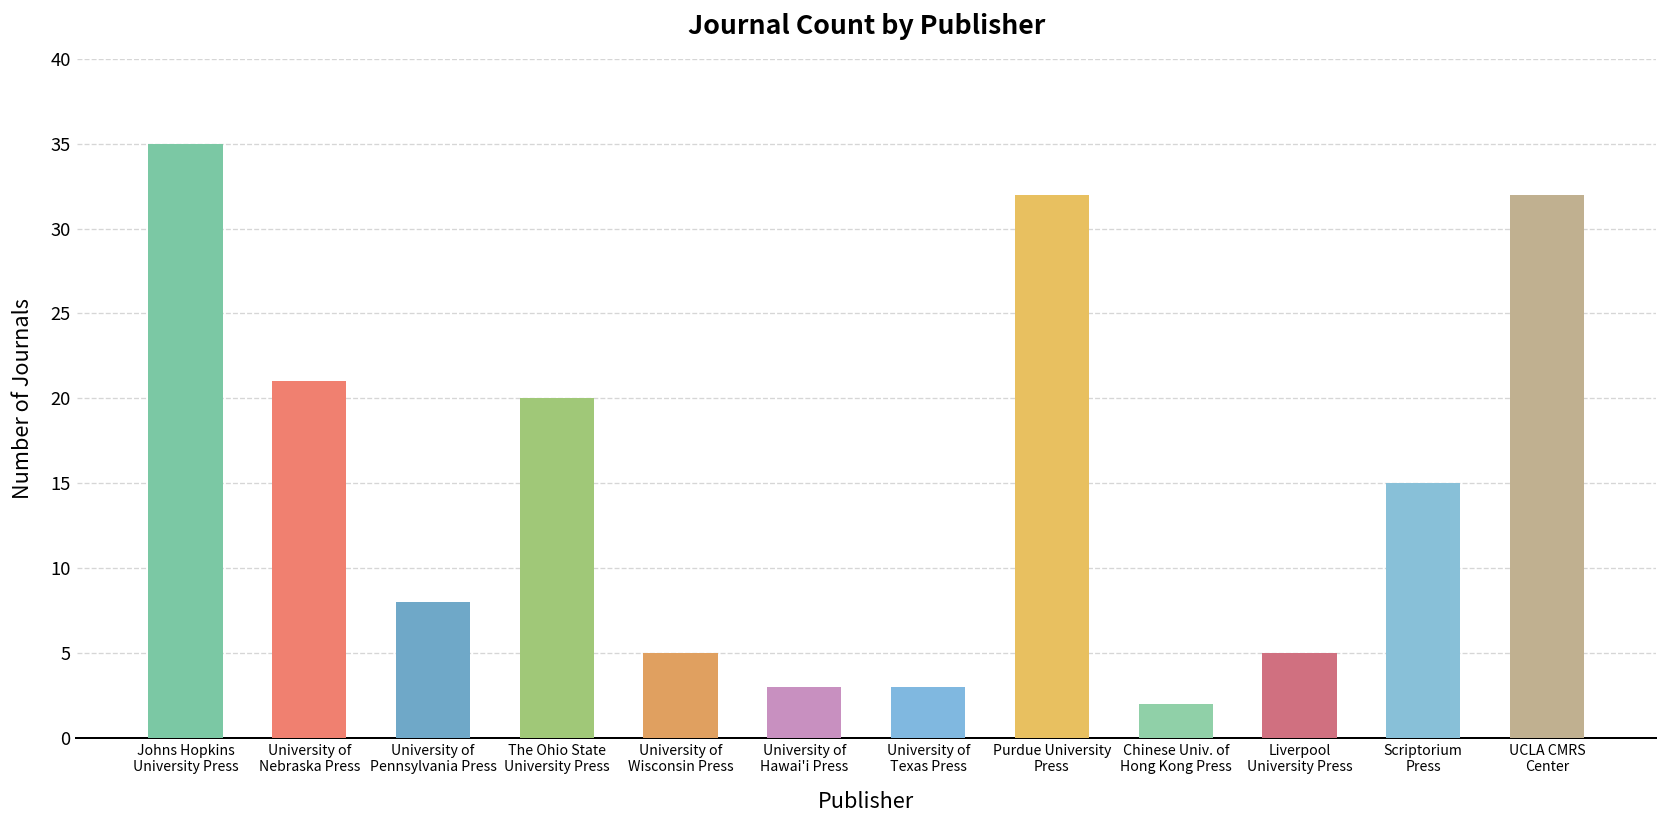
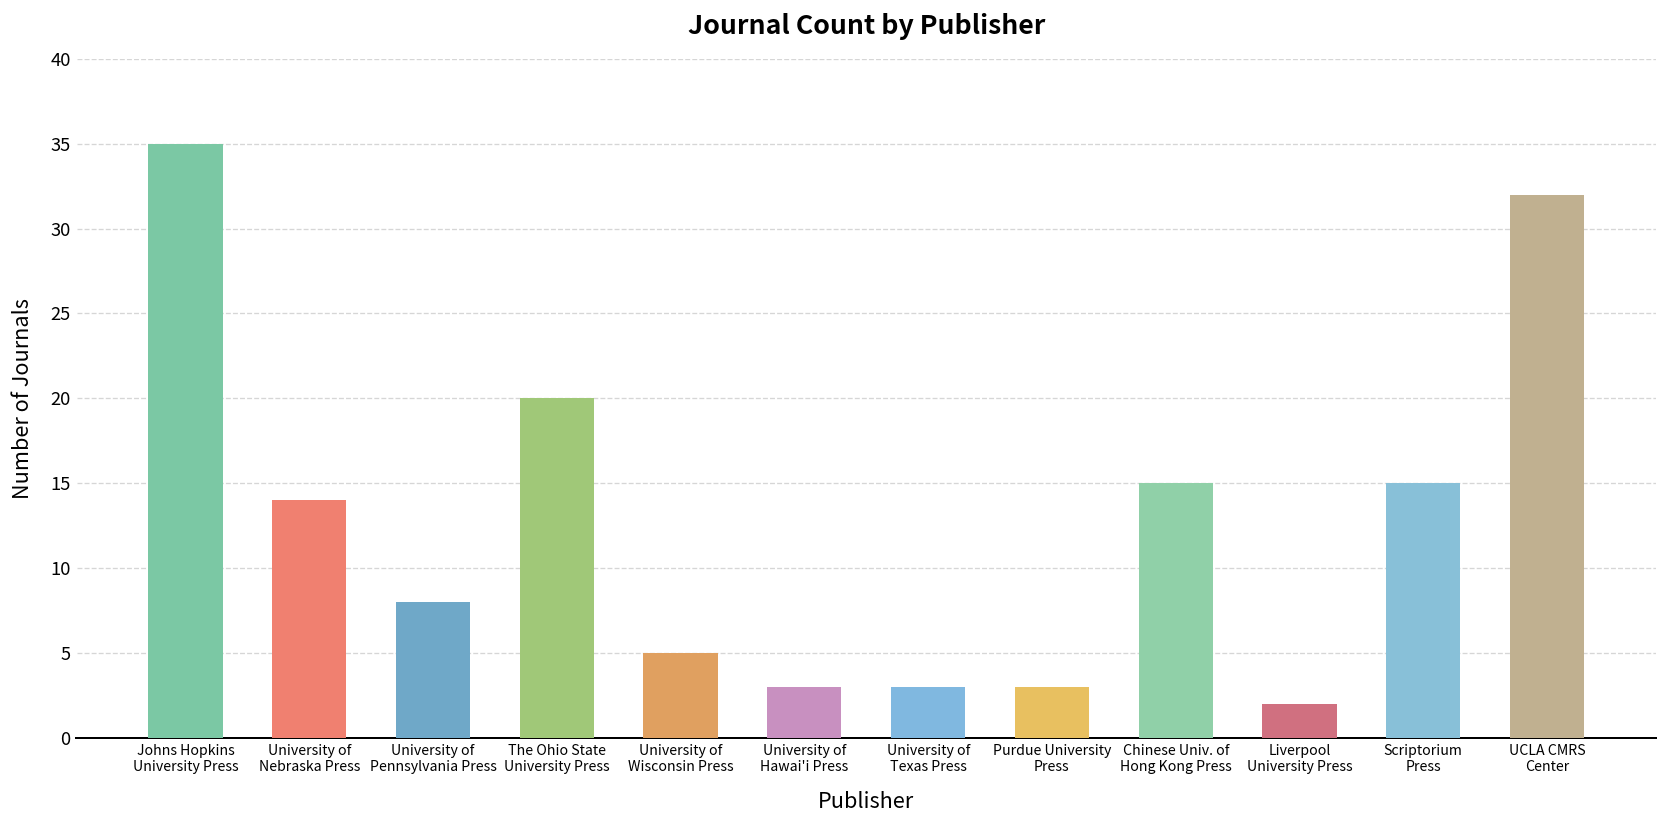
University of Nebraska Press: 21 -> 14
Purdue University Press: 32 -> 3
Chinese Univ. of Hong Kong Press: 2 -> 15
Liverpool University Press: 5 -> 2
